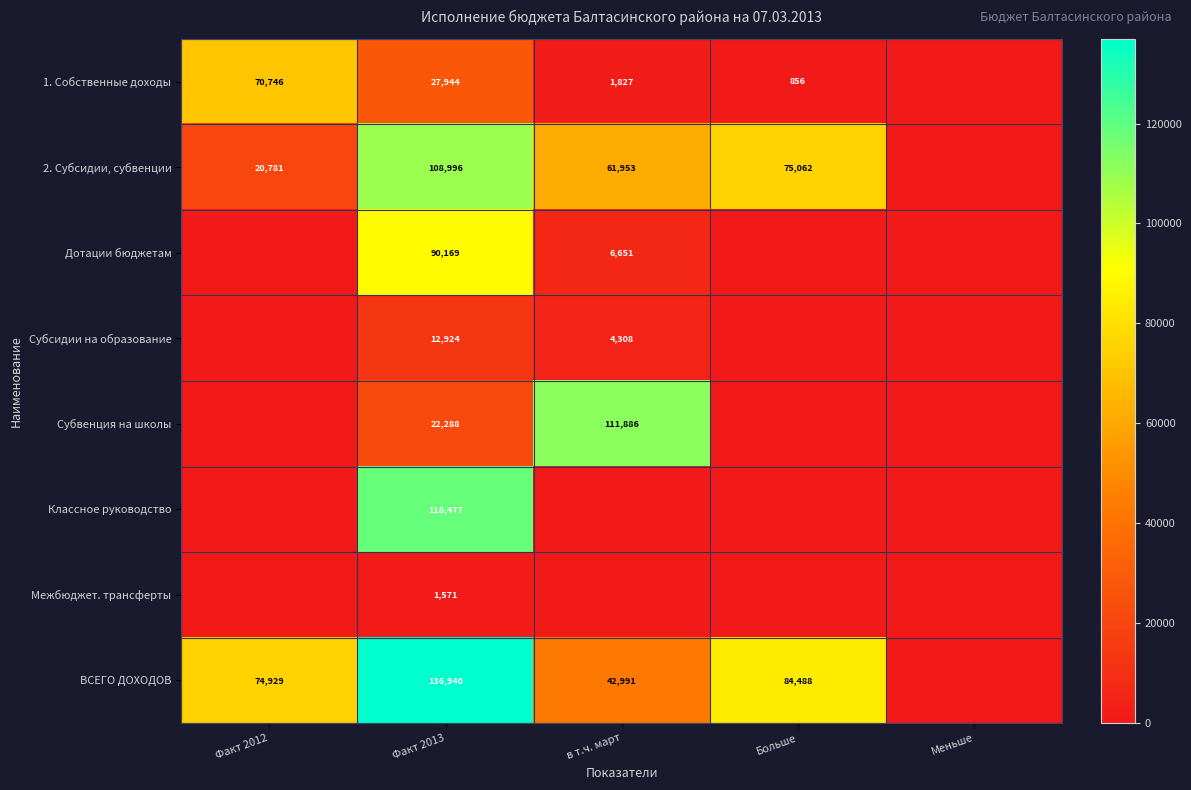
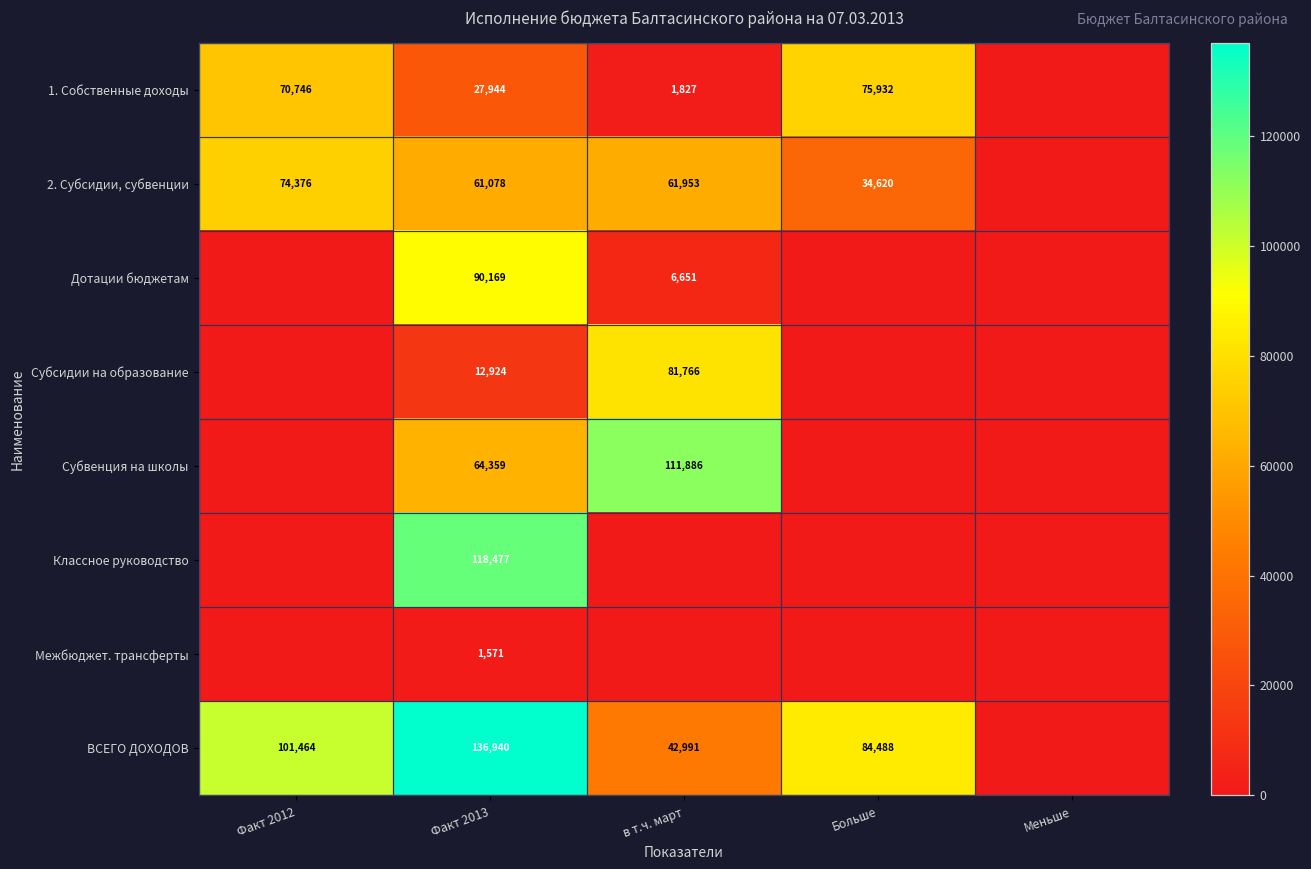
1. Собственные доходы, Больше: 856 -> 75,932
2. Субсидии, субвенции, Факт 2012: 20,781 -> 74,376
2. Субсидии, субвенции, Факт 2013: 108,996 -> 61,078
2. Субсидии, субвенции, Больше: 75,062 -> 34,620
Субсидии на образование, в т.ч. март: 4,308 -> 81,766
Субвенция на школы, Факт 2013: 22,288 -> 64,359
ВСЕГО ДОХОДОВ, Факт 2012: 74,929 -> 101,464
